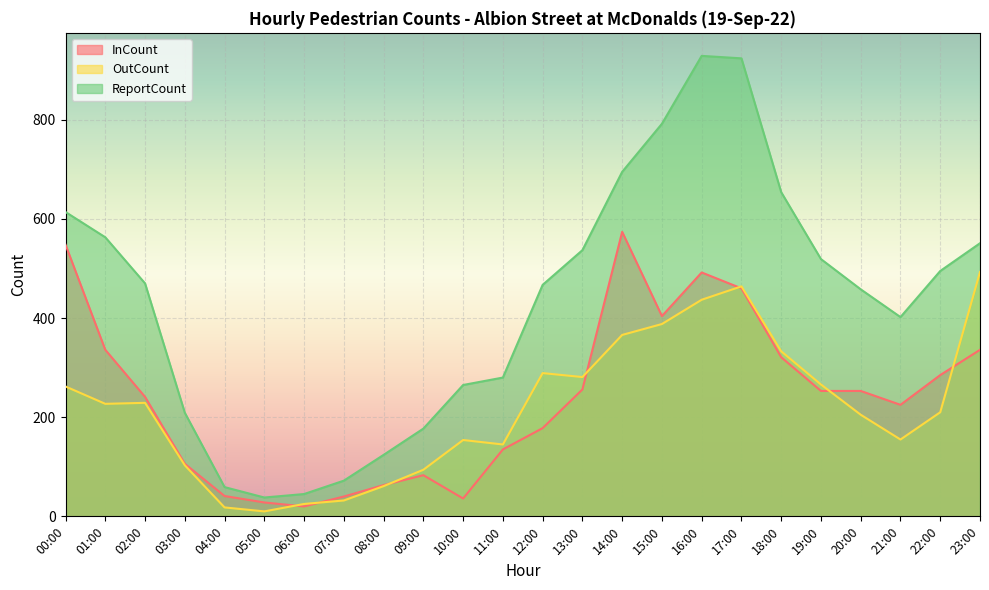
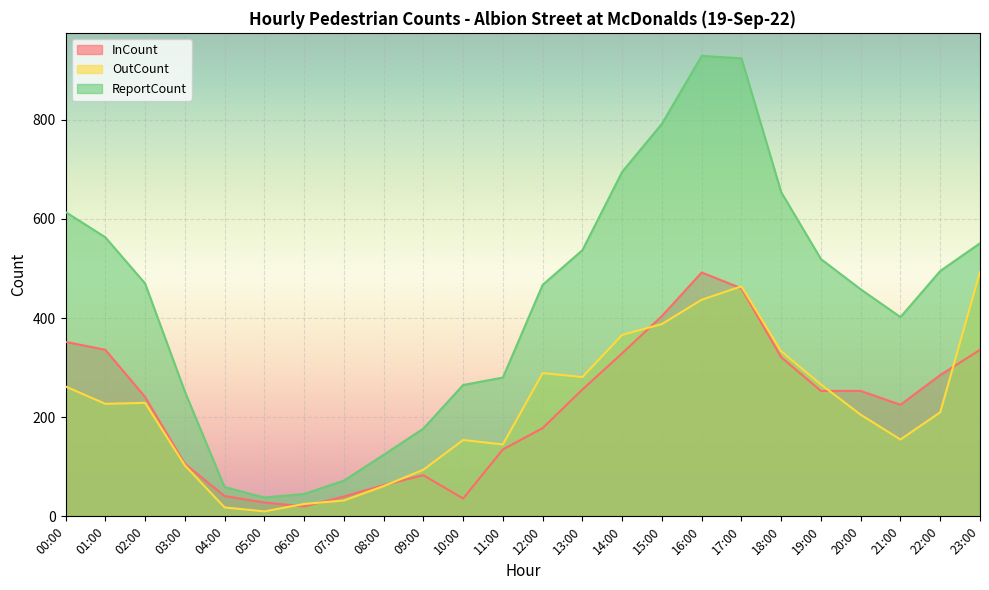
InCount, 00:00: 550 -> 350
ReportCount, 03:00: 210 -> 250
InCount, 14:00: 570 -> 330
